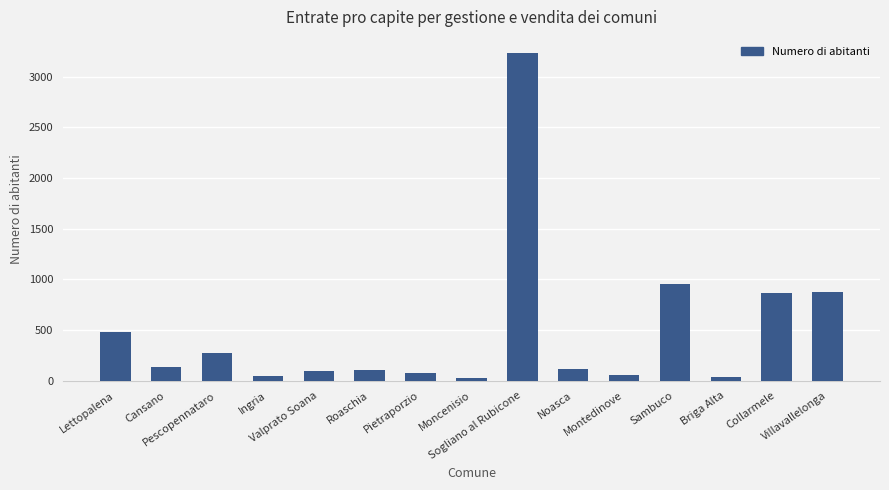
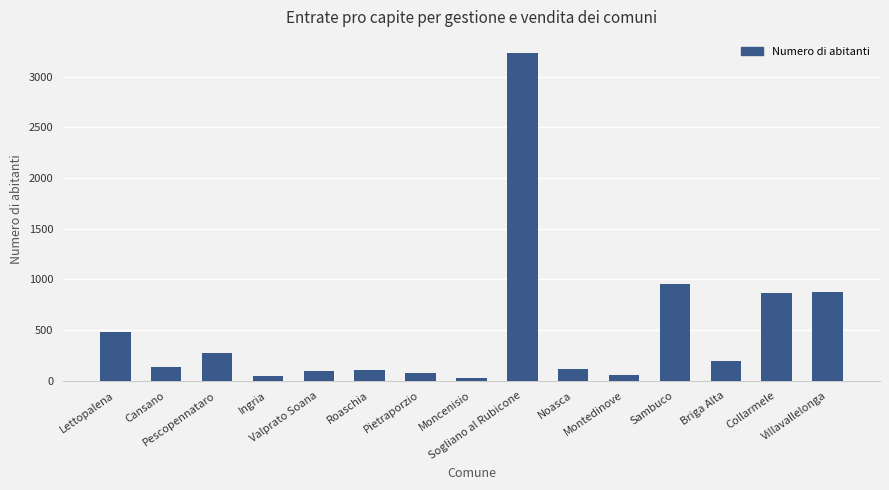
Briga Alta: 40 -> 190
